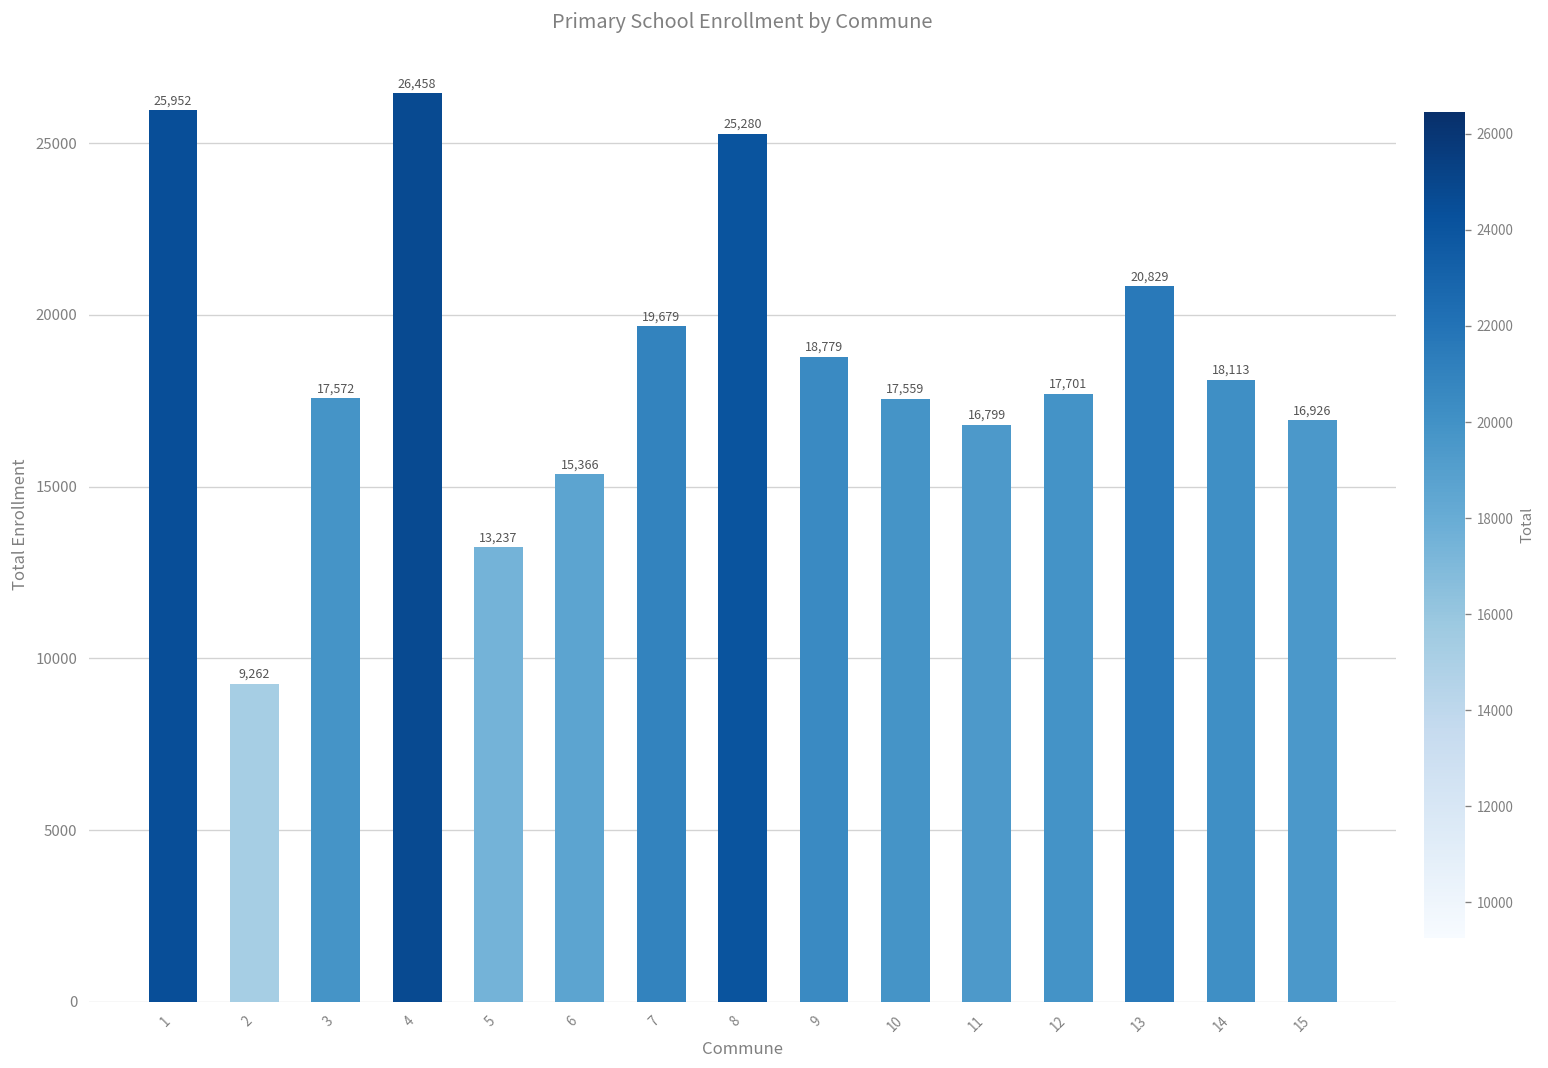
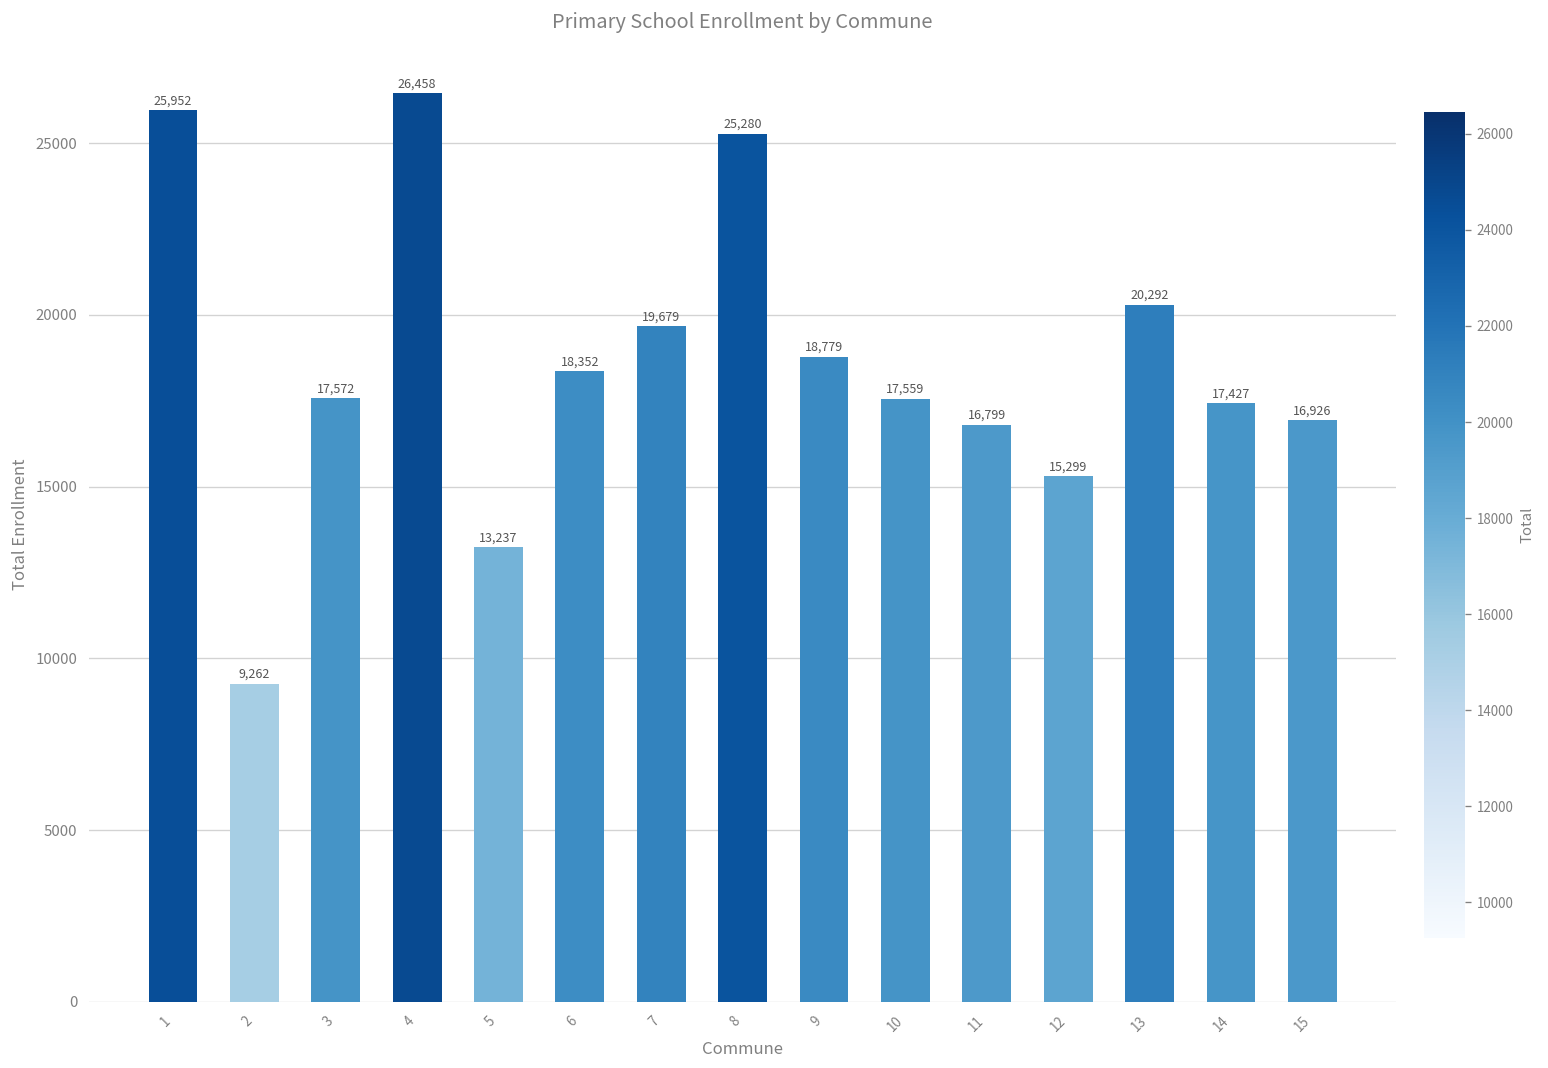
6: 15,366 -> 18,352
12: 17,701 -> 15,299
13: 20,829 -> 20,292
14: 18,113 -> 17,427
